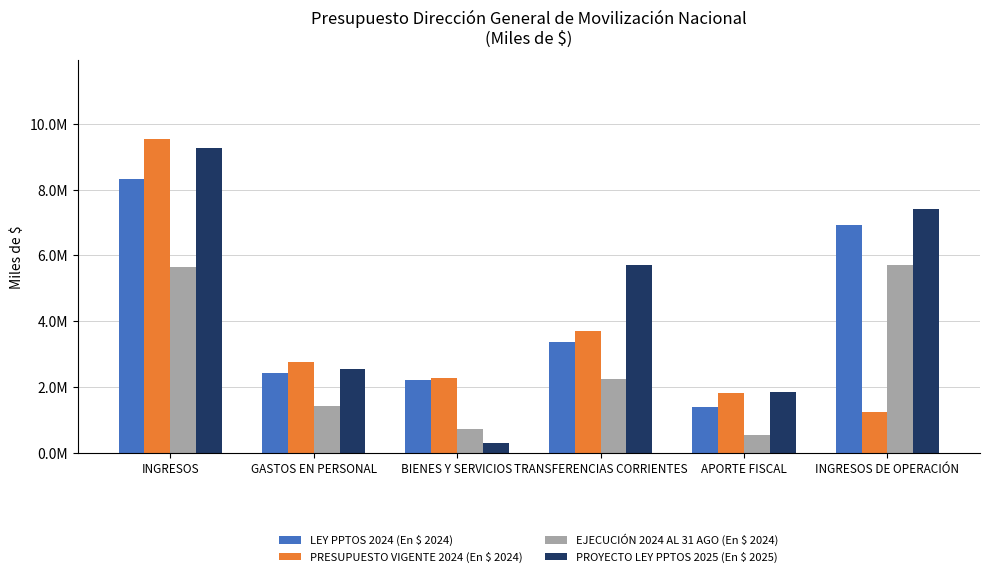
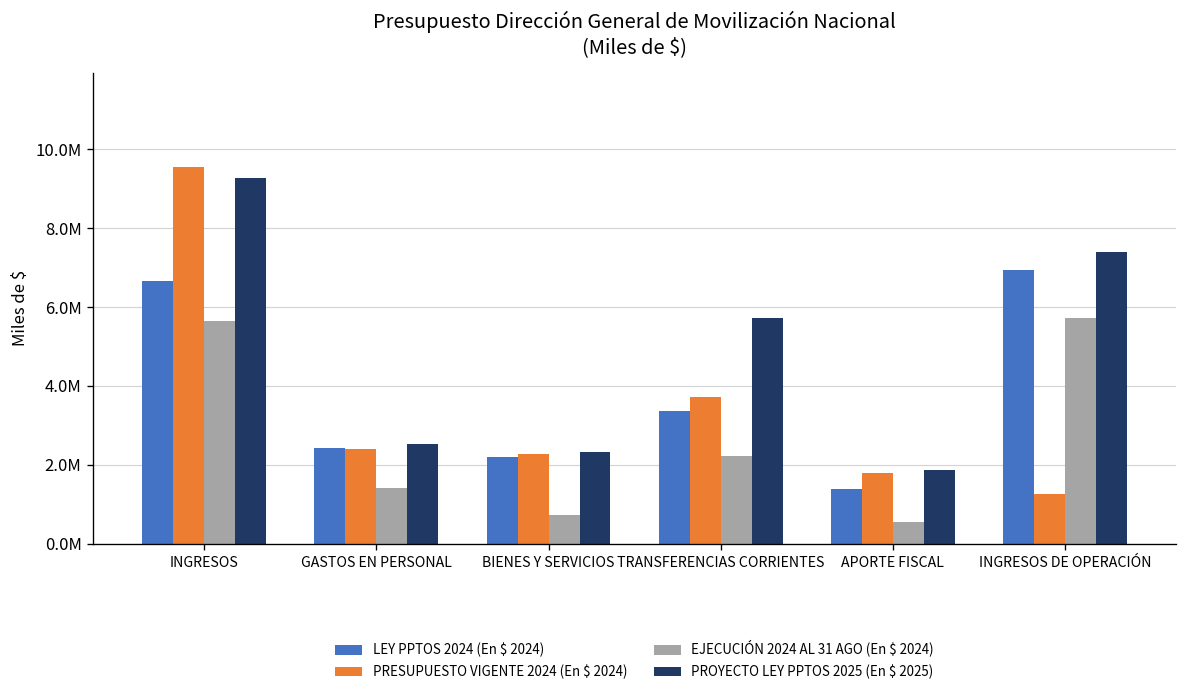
LEY PPTOS 2024 (En $ 2024), INGRESOS: 8300000 -> 6600000
PRESUPUESTO VIGENTE 2024 (En $ 2024), GASTOS EN PERSONAL: 2800000 -> 2400000
PROYECTO LEY PPTOS 2025 (En $ 2025), BIENES Y SERVICIOS: 300000 -> 2300000
